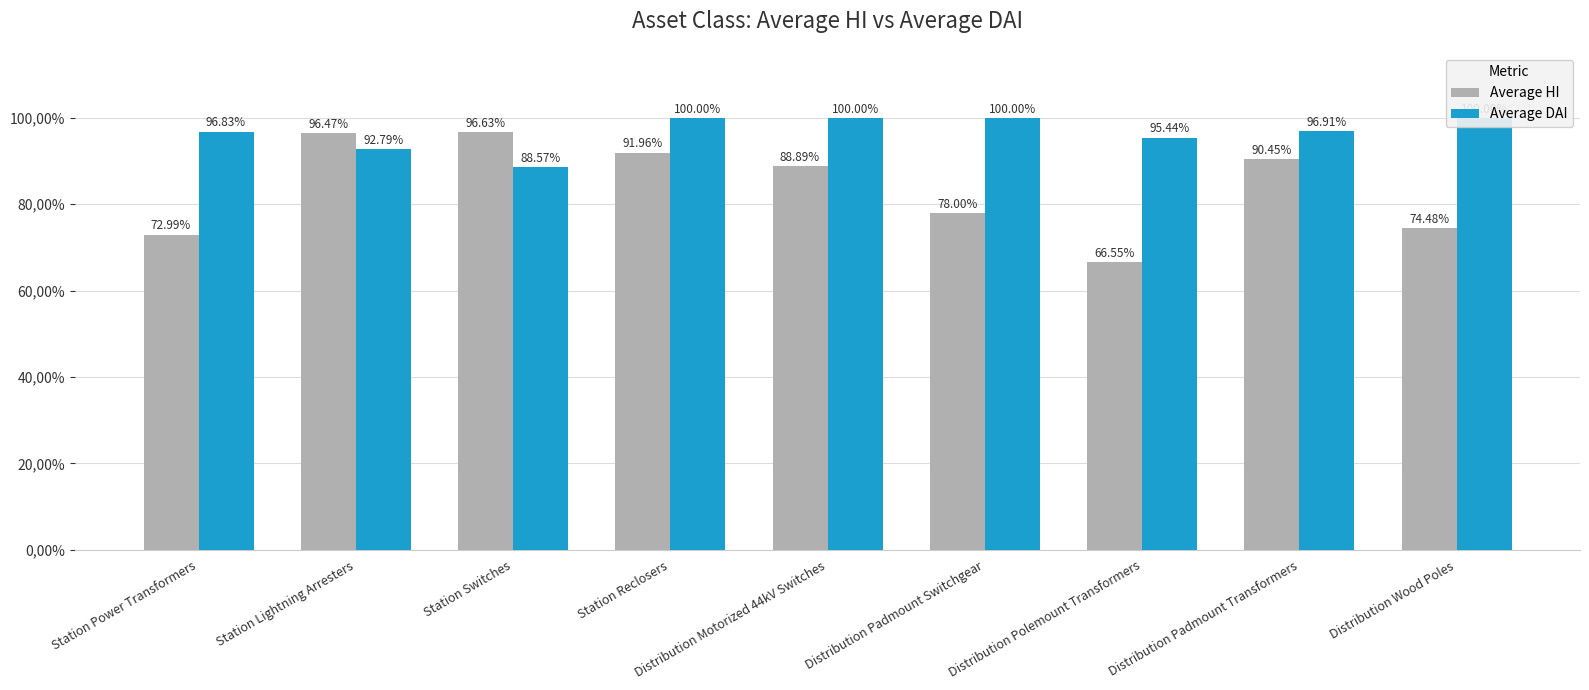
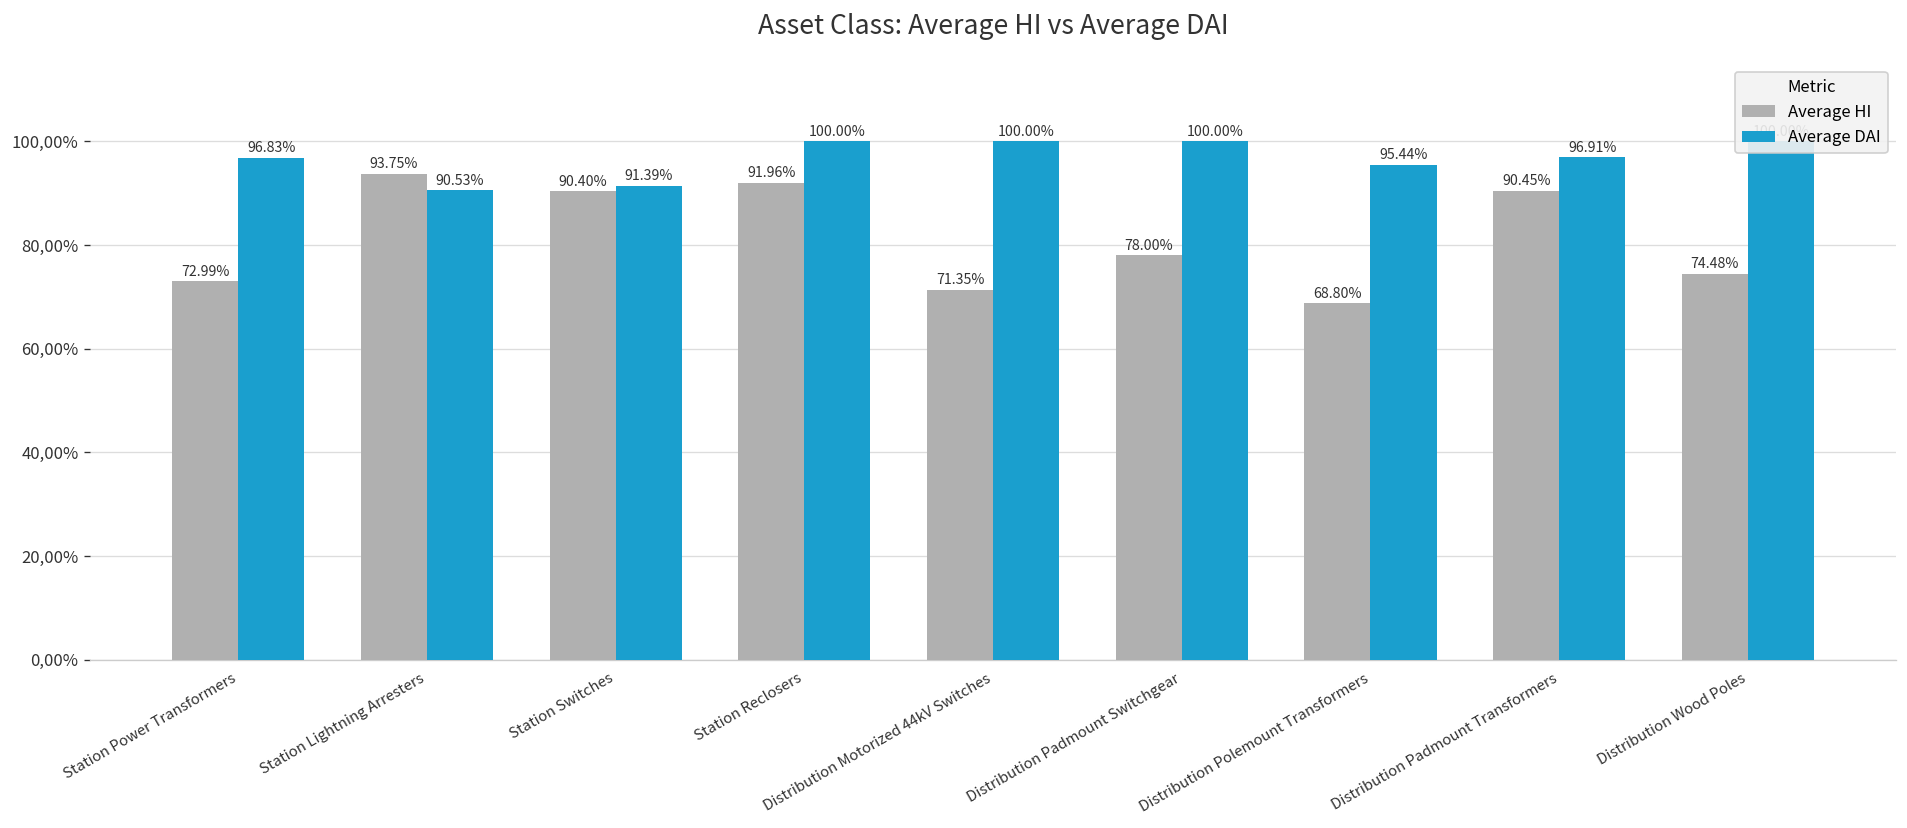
Average HI, Station Lightning Arresters: 96.47% -> 93.75%
Average DAI, Station Lightning Arresters: 92.79% -> 90.53%
Average HI, Station Switches: 96.63% -> 90.40%
Average DAI, Station Switches: 88.57% -> 91.39%
Average HI, Distribution Motorized 44kV Switches: 88.89% -> 71.35%
Average HI, Distribution Polemount Transformers: 66.55% -> 68.80%
